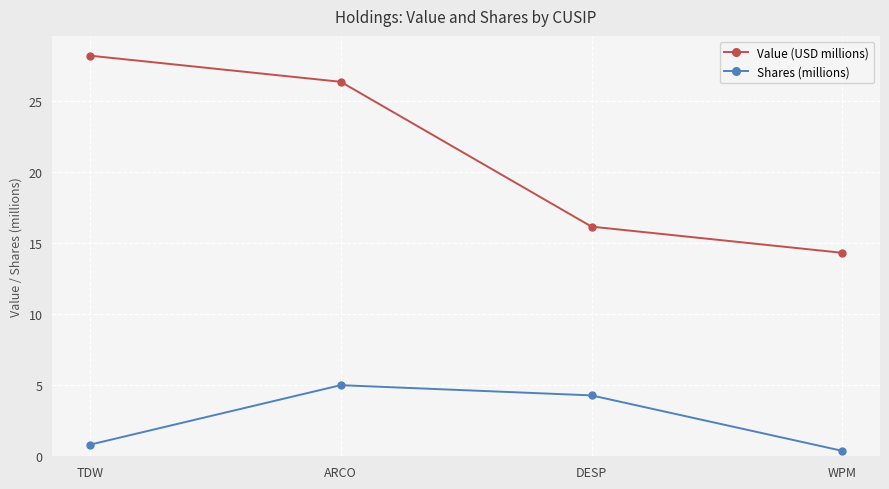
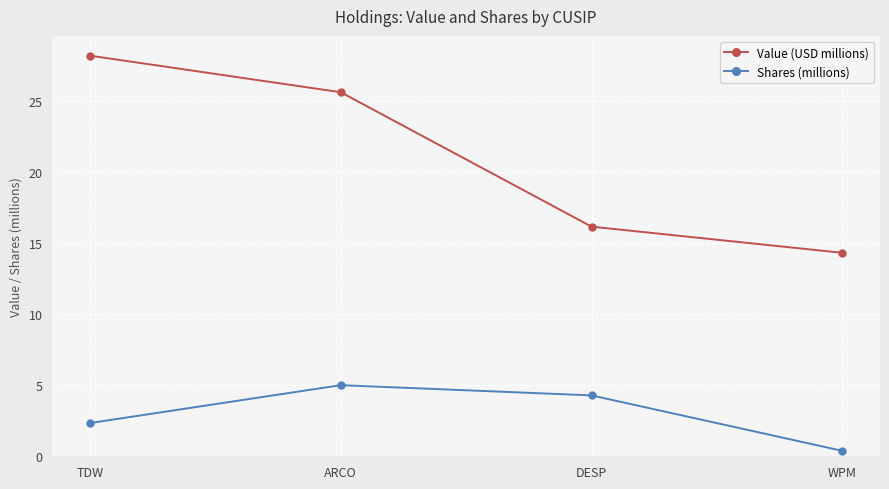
Shares (millions), TDW: 0.8 -> 2.3
Value (USD millions), ARCO: 26.3 -> 25.6
